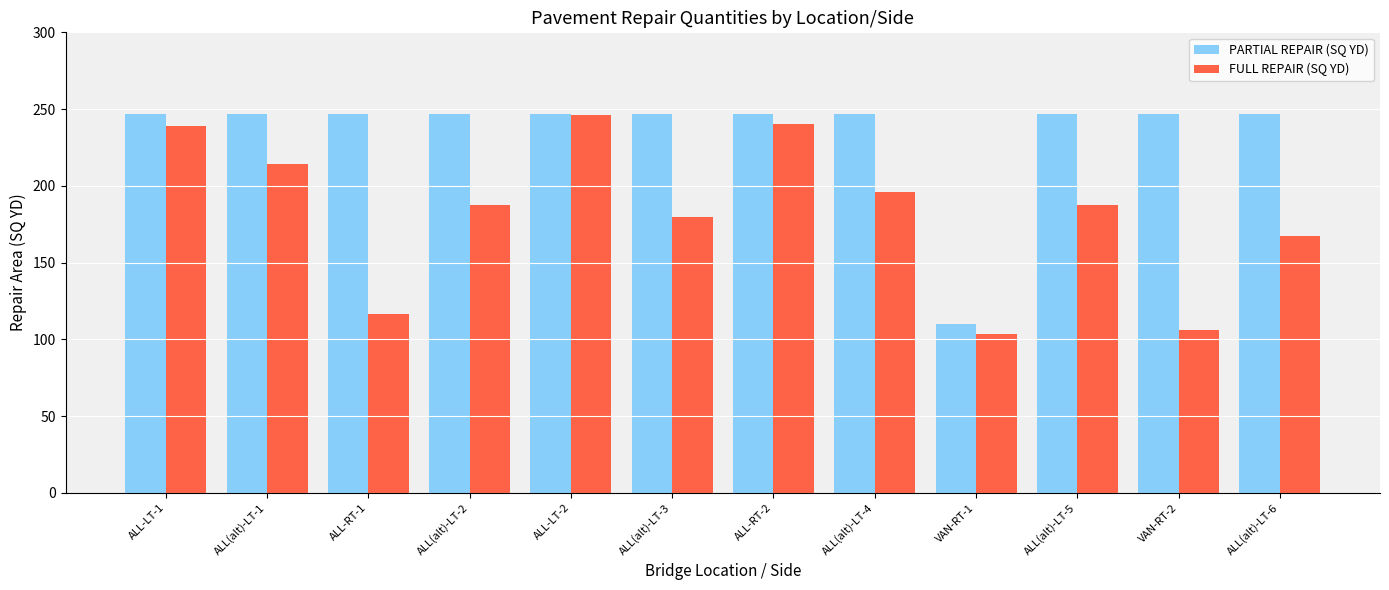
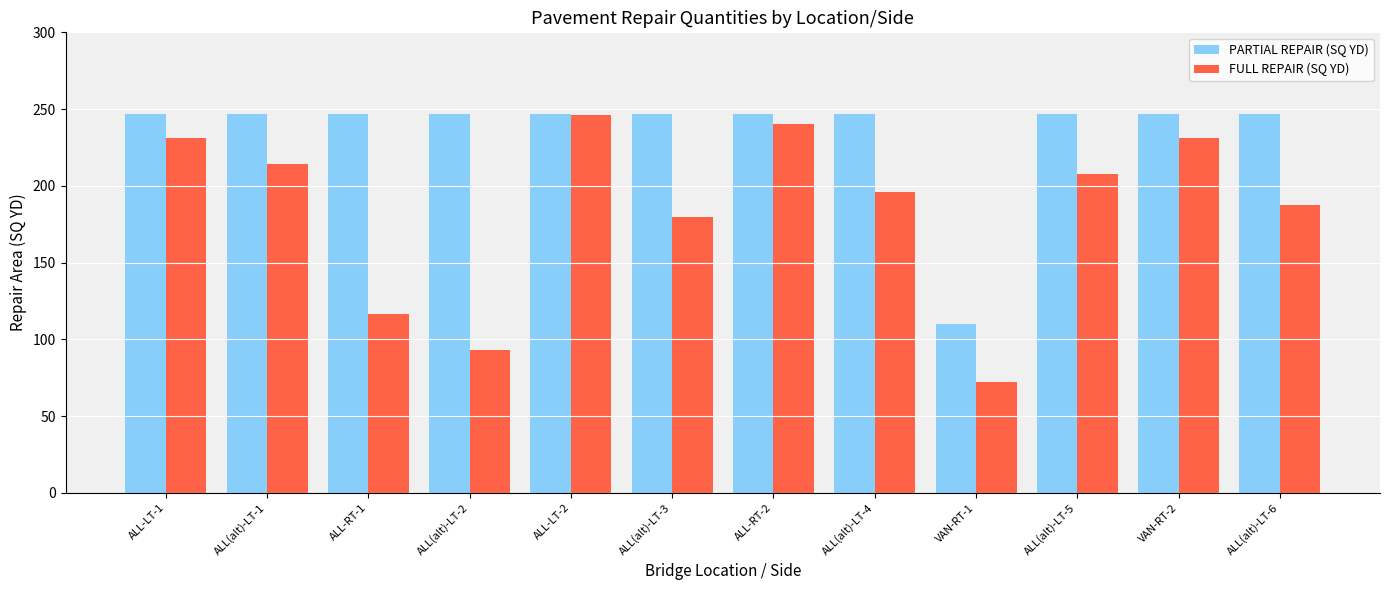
FULL REPAIR (SQ YD), ALL-LT-1: 239 -> 231
FULL REPAIR (SQ YD), ALL(alt)-LT-2: 188 -> 93
FULL REPAIR (SQ YD), VAN-RT-1: 104 -> 73
FULL REPAIR (SQ YD), ALL(alt)-LT-5: 188 -> 208
FULL REPAIR (SQ YD), VAN-RT-2: 106 -> 231
FULL REPAIR (SQ YD), ALL(alt)-LT-6: 167 -> 188
